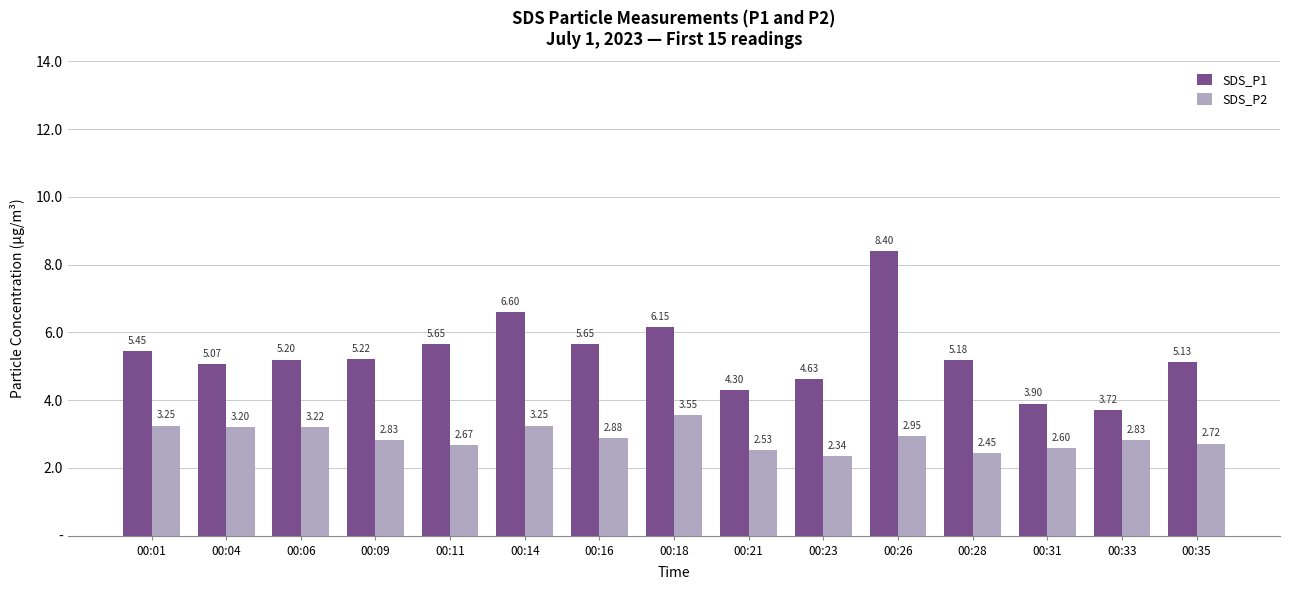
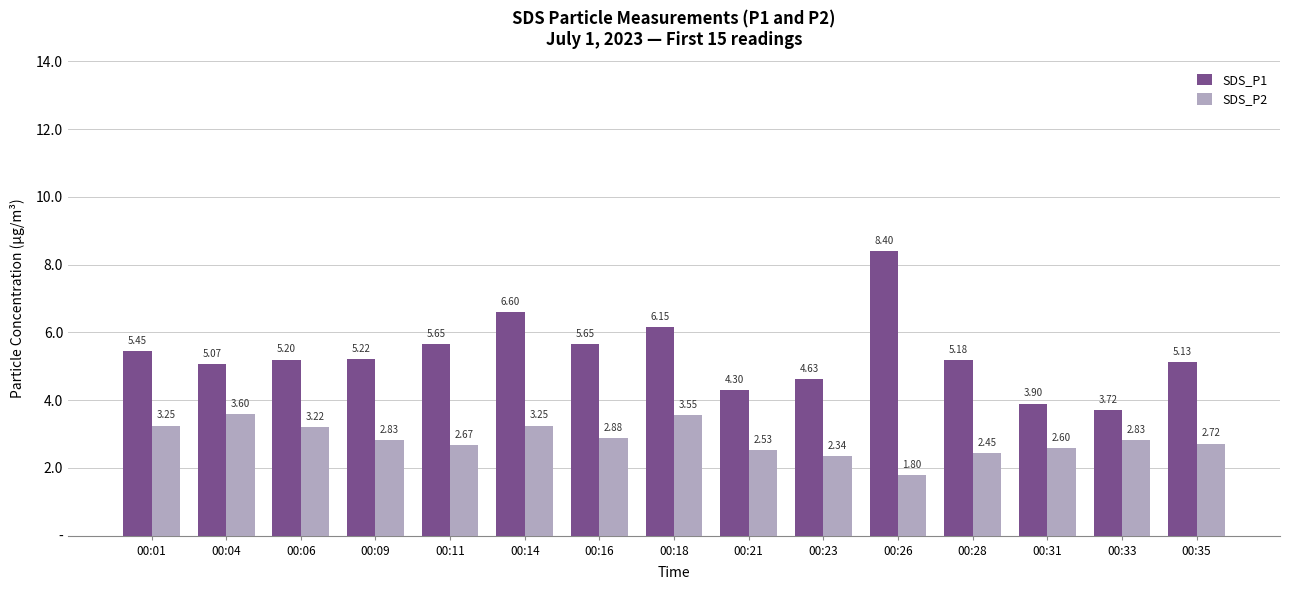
SDS_P2, 00:04: 3.20 -> 3.60
SDS_P2, 00:26: 2.95 -> 1.80
